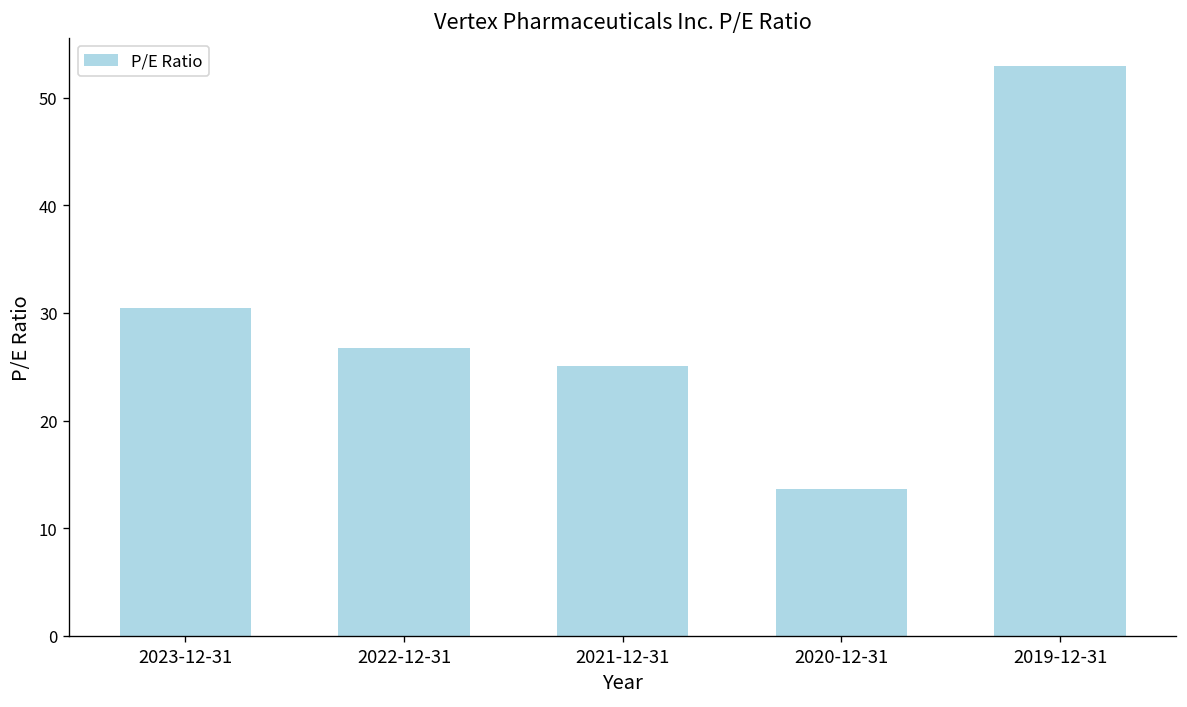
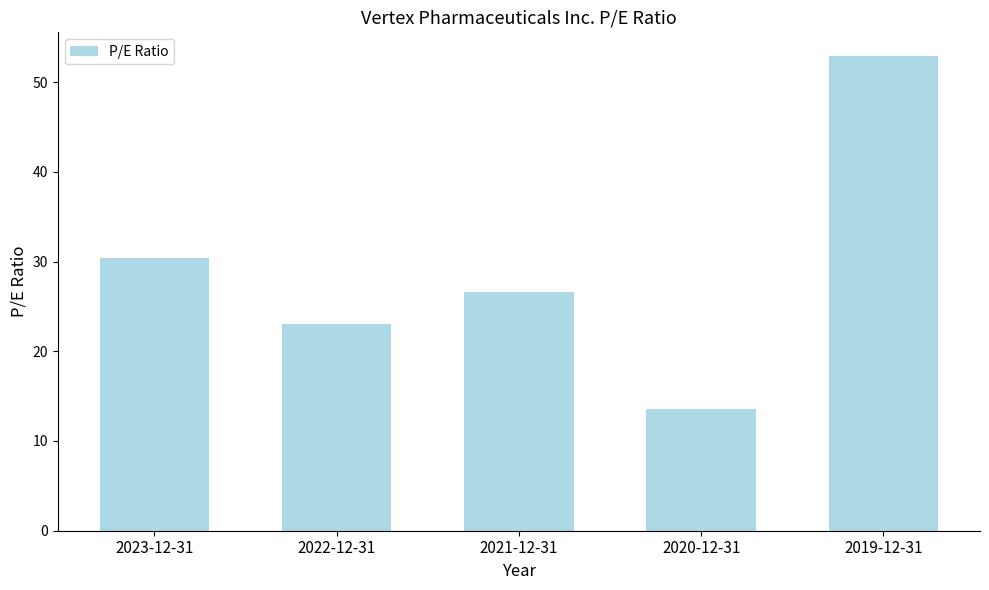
2022-12-31: 27 -> 23
2021-12-31: 25 -> 27
